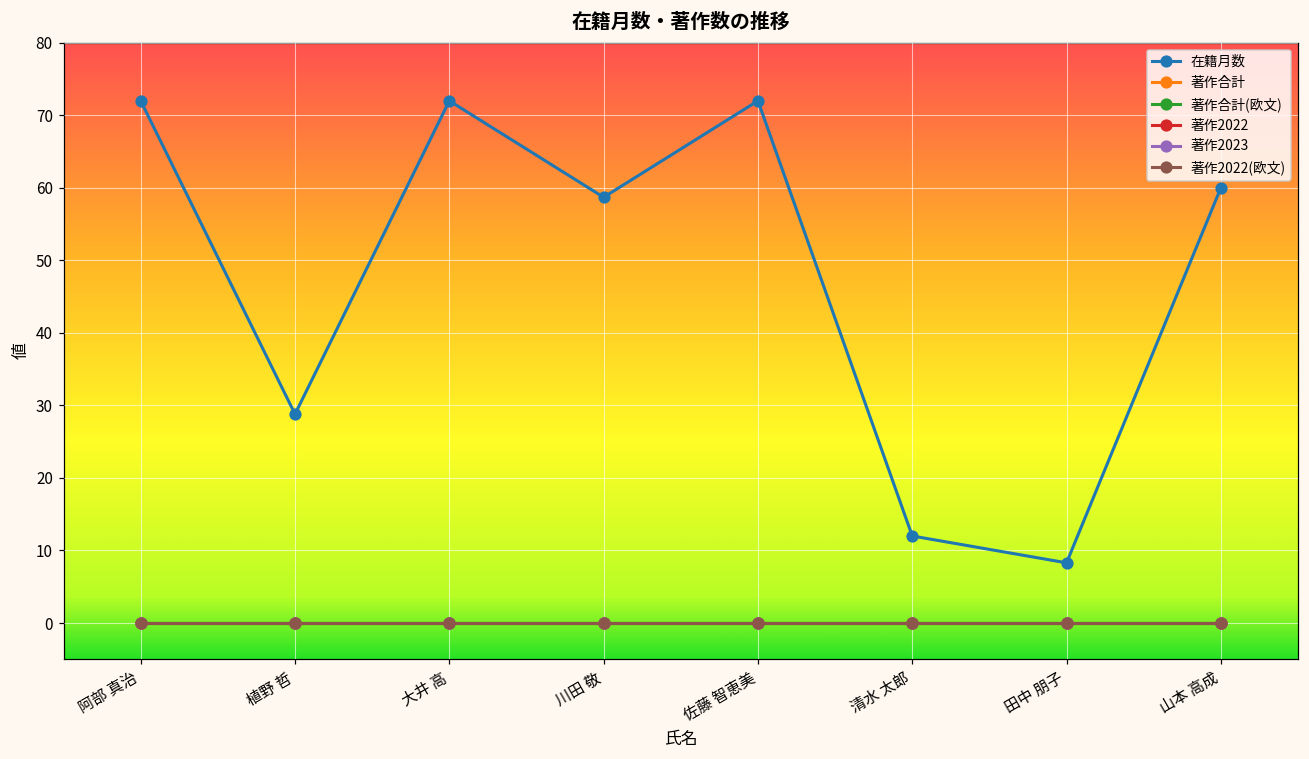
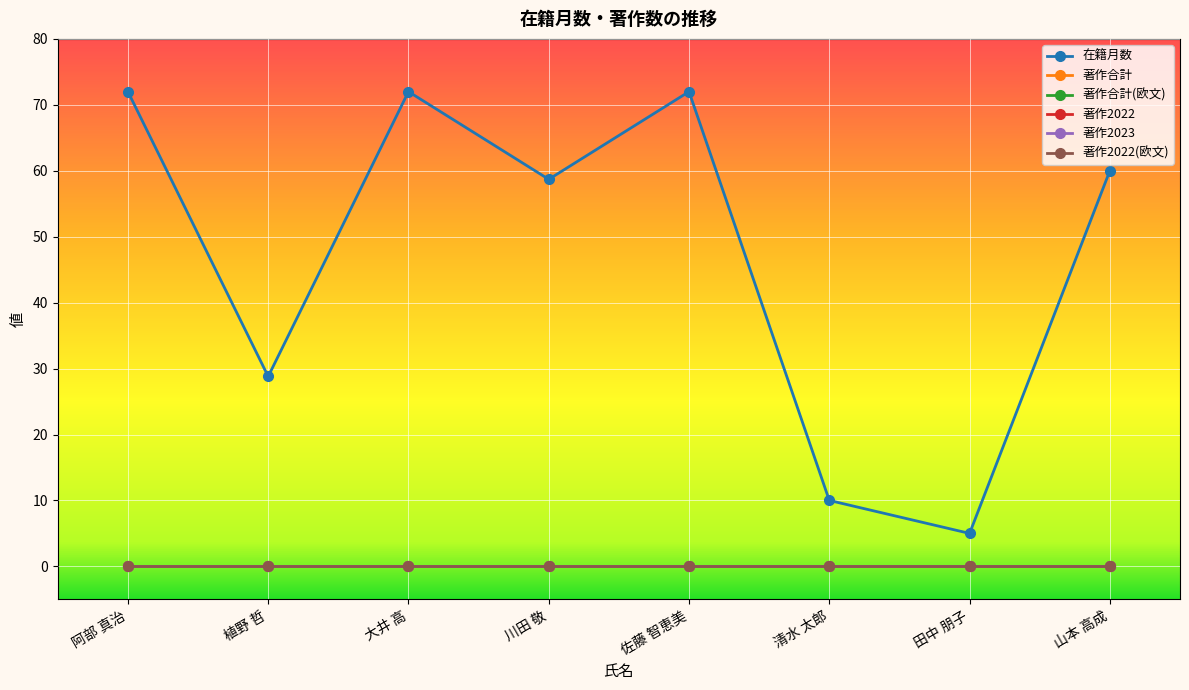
在籍月数, 清水 太郎: 12 -> 10
在籍月数, 田中 朋子: 8 -> 5
